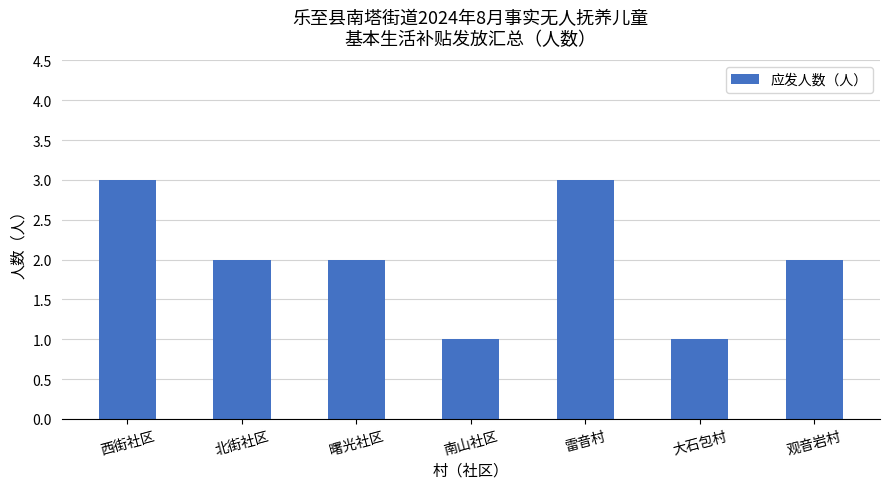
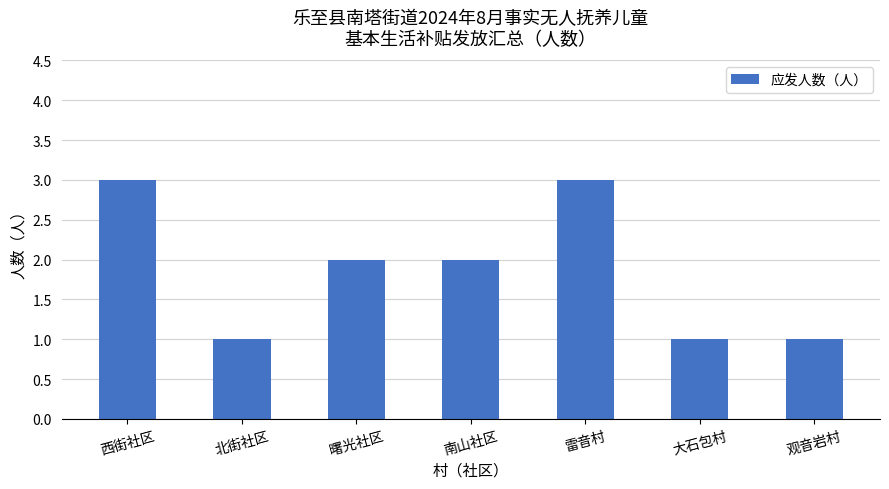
北街社区: 2 -> 1
南山社区: 1 -> 2
观音岩村: 2 -> 1
